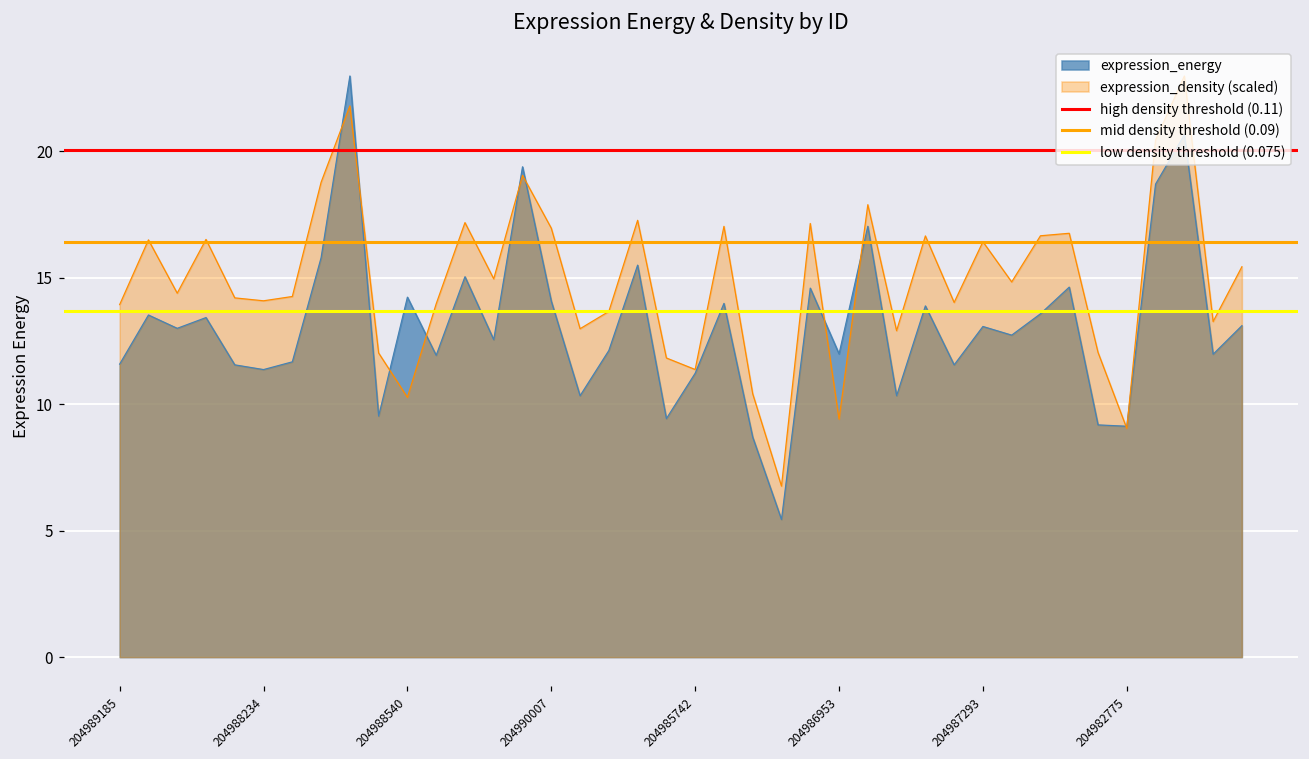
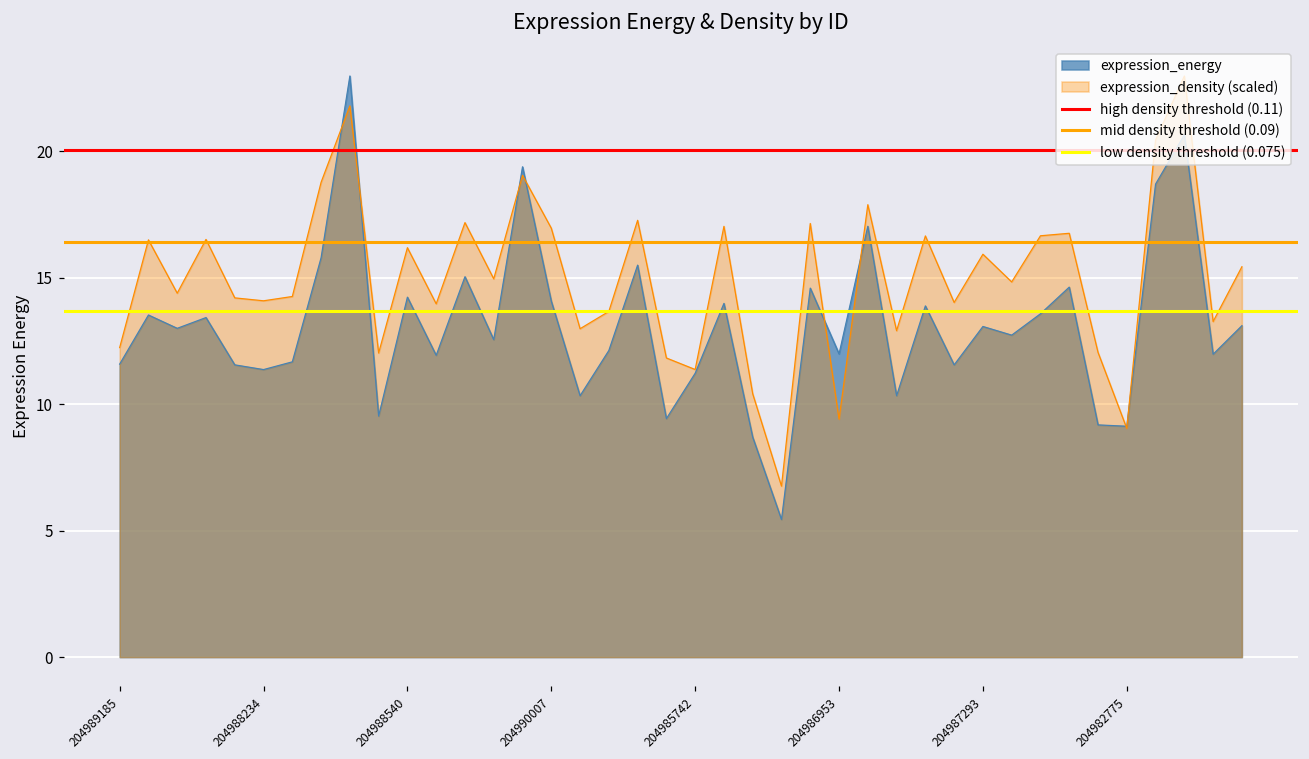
expression_density (scaled), 204989185: 13.9 -> 12.2
expression_density (scaled), 204988540: 10.3 -> 16.2
expression_density (scaled), 204987293: 16.4 -> 15.9
